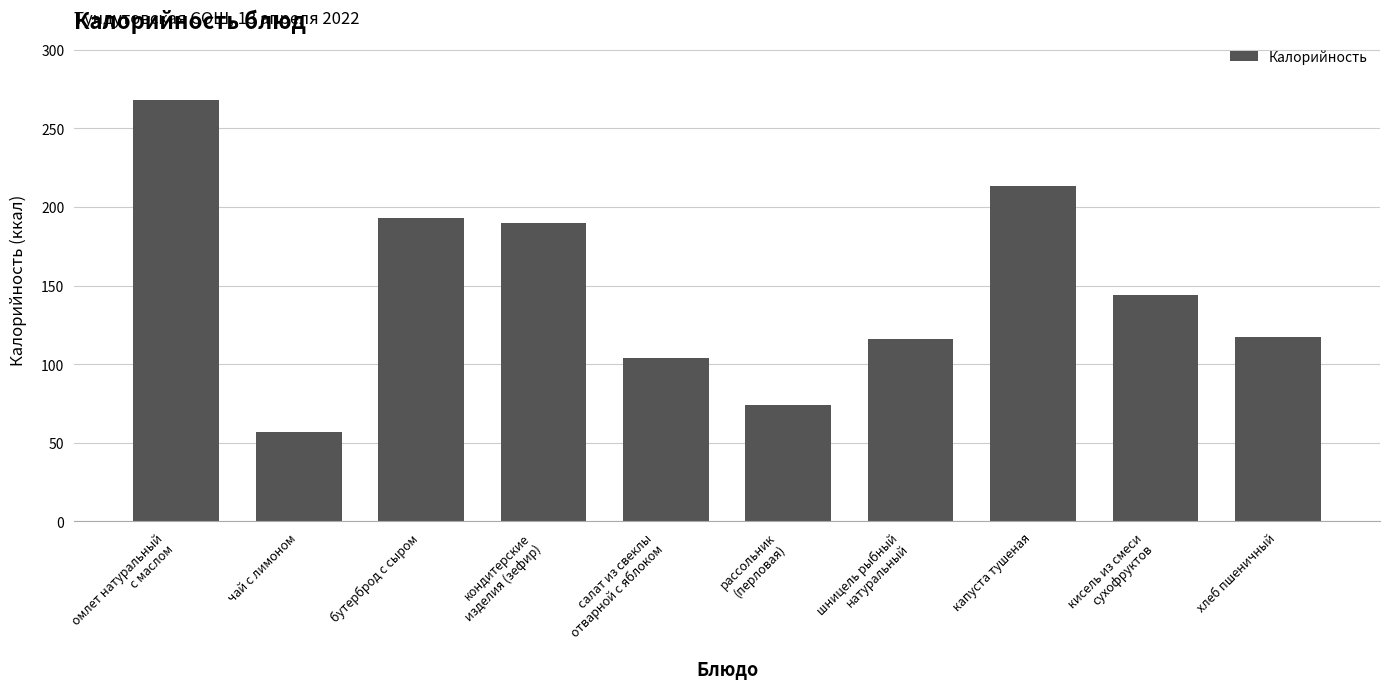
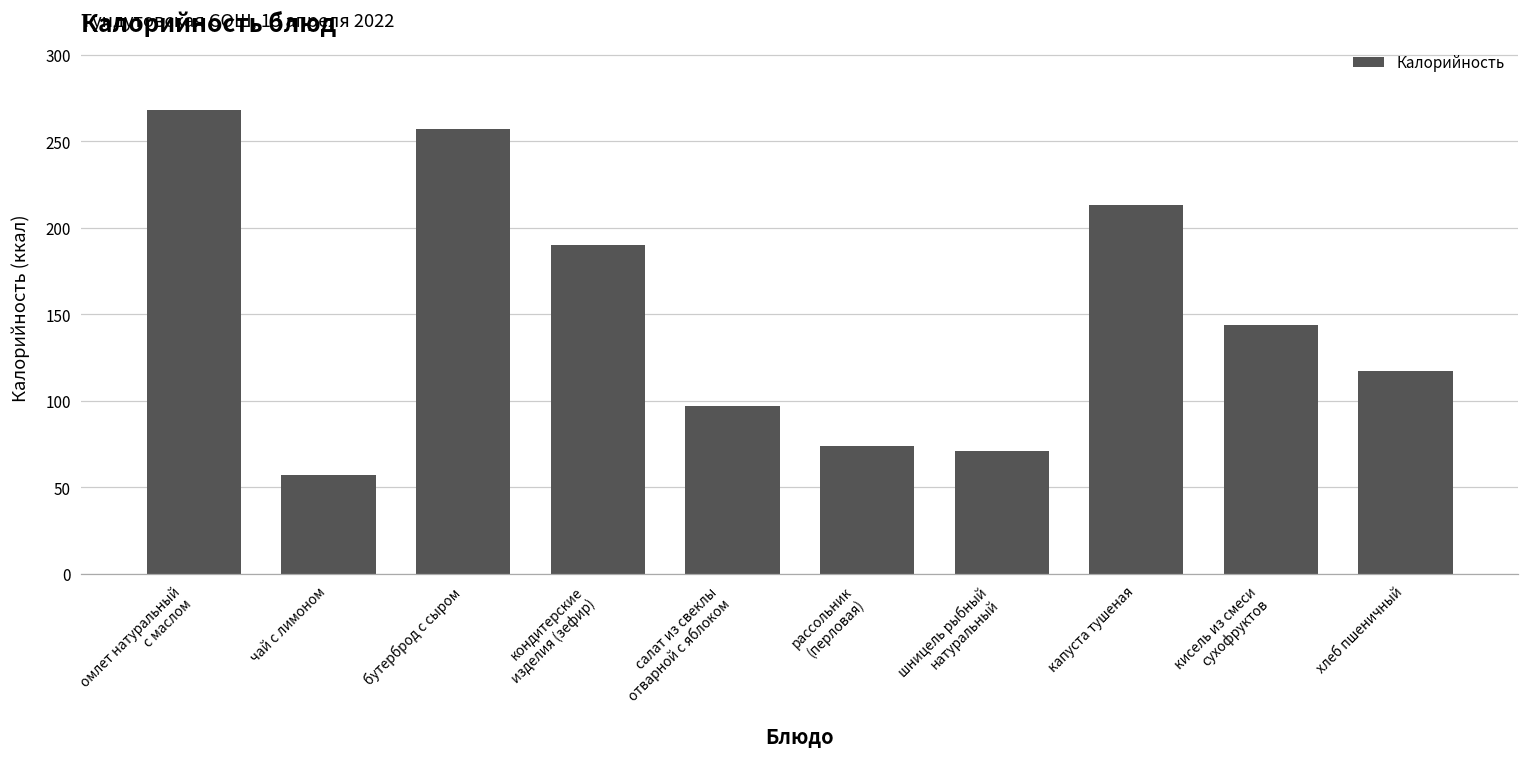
бутерброд с сыром: 193 -> 257
салат из свеклы отварной с яблоком: 104 -> 97
шницель рыбный натуральный: 116 -> 71
